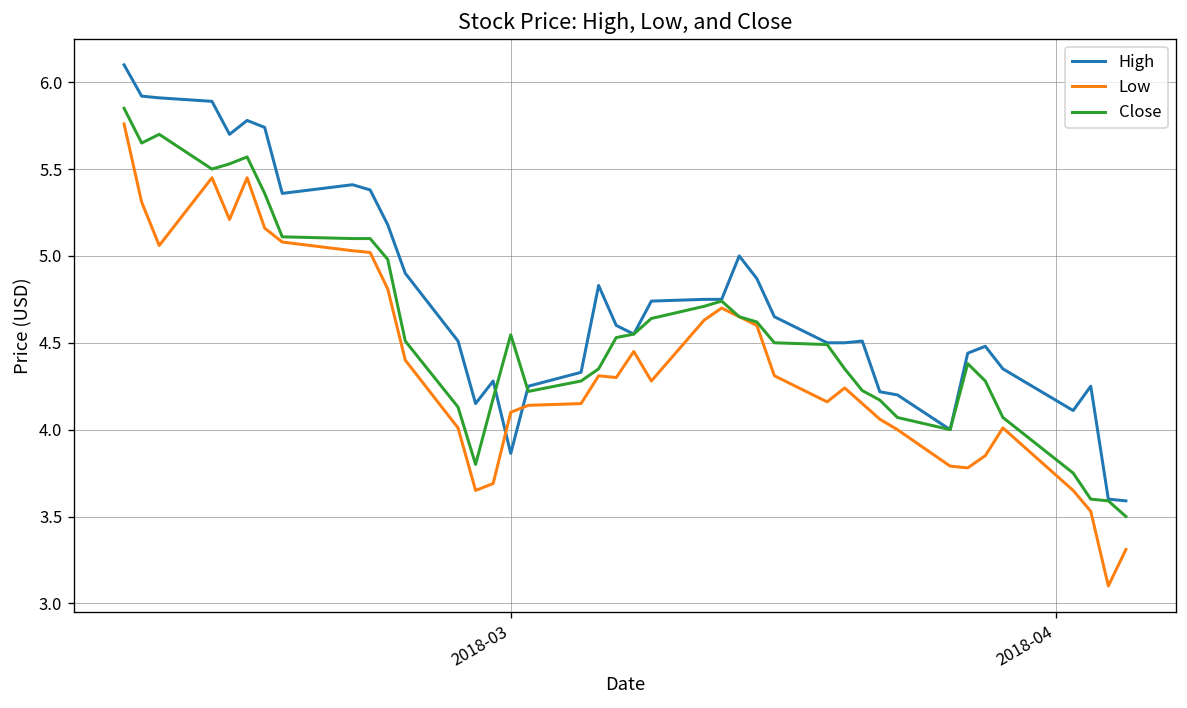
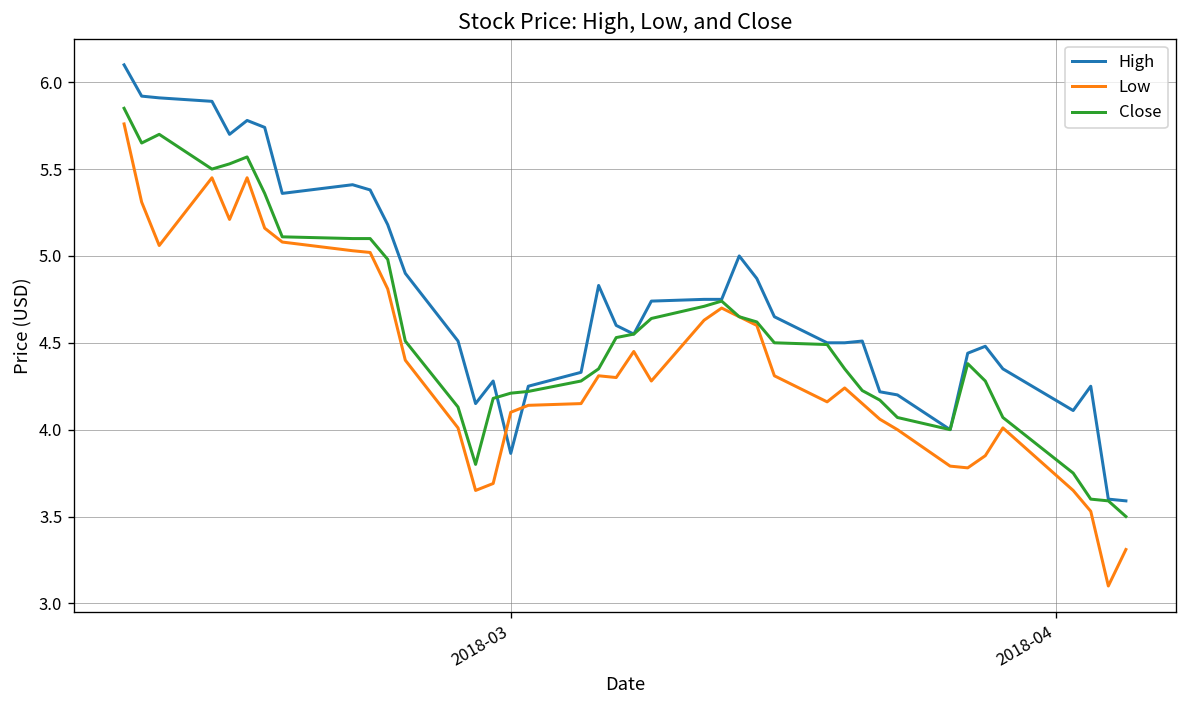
Close, 2018-03: 4.55 -> 4.21
